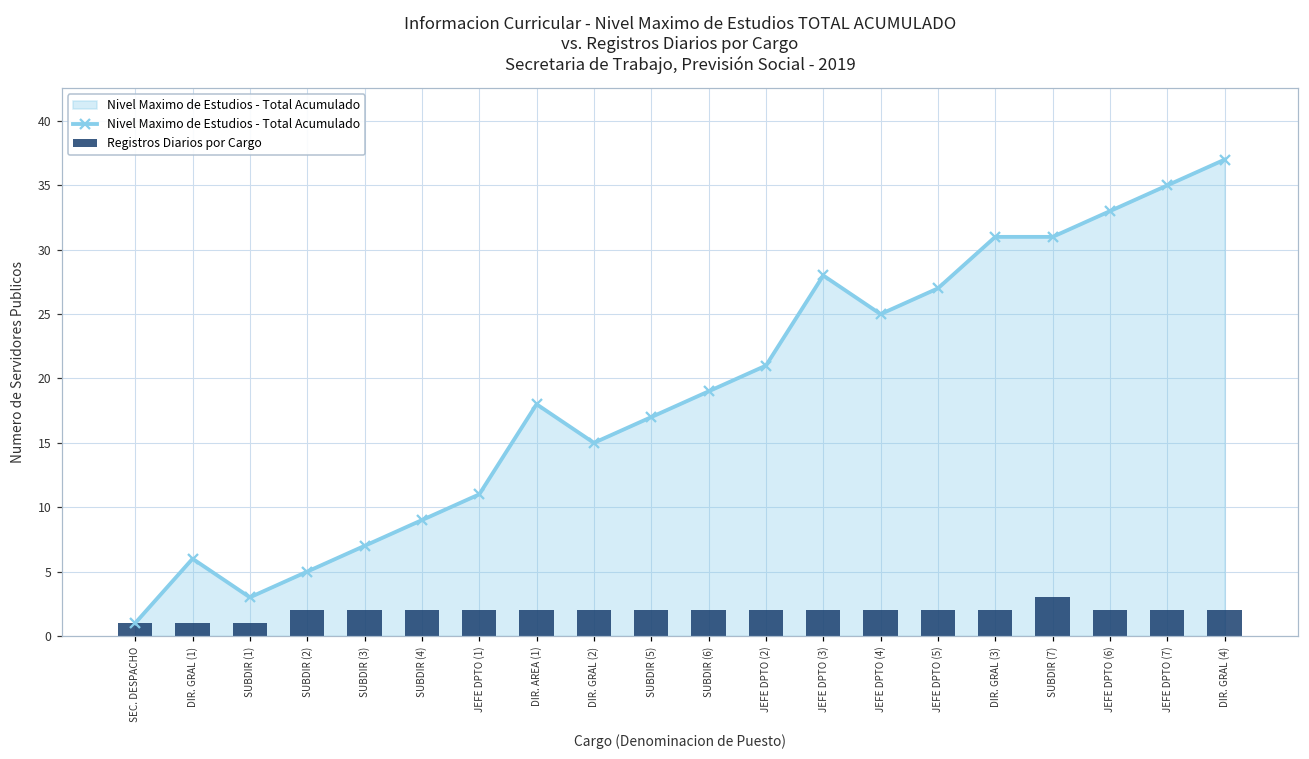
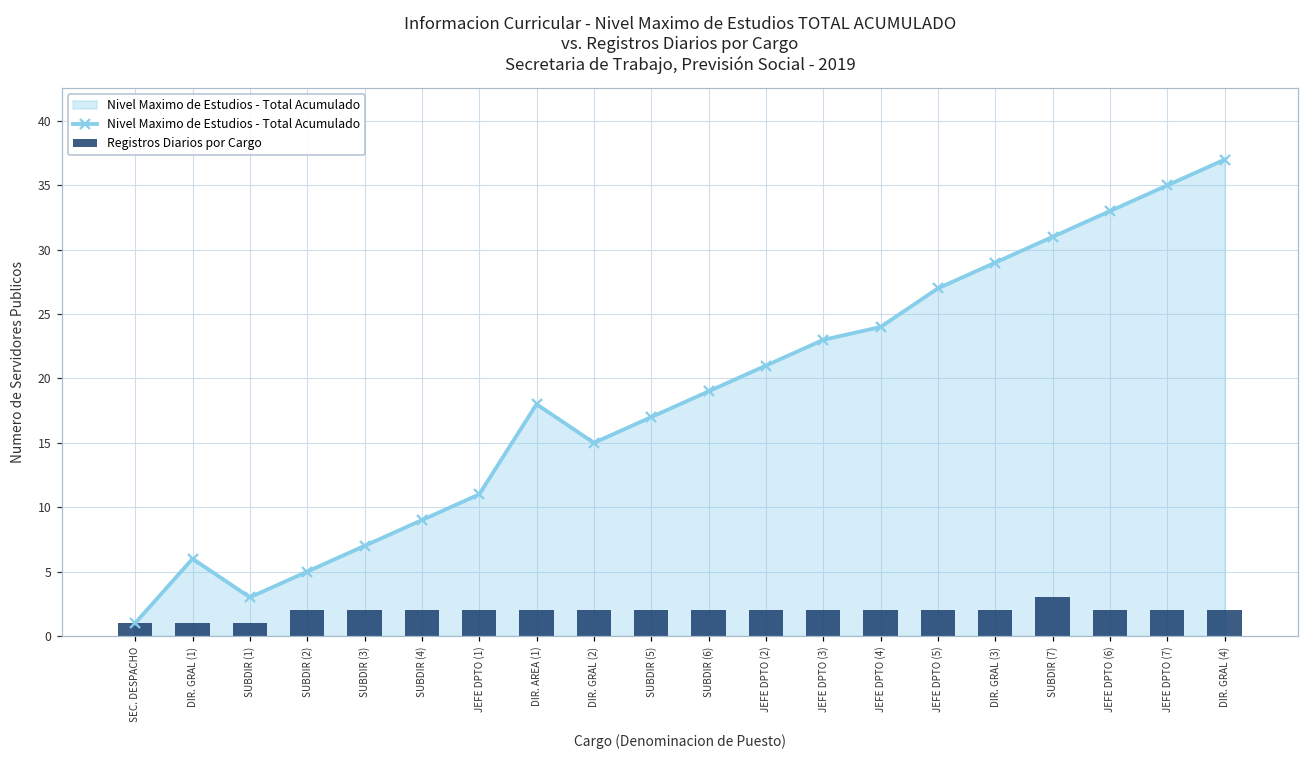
Nivel Maximo de Estudios - Total Acumulado, JEFE DPTO (3): 28 -> 23
Nivel Maximo de Estudios - Total Acumulado, JEFE DPTO (4): 25 -> 24
Nivel Maximo de Estudios - Total Acumulado, DIR. GRAL (3): 31 -> 29
